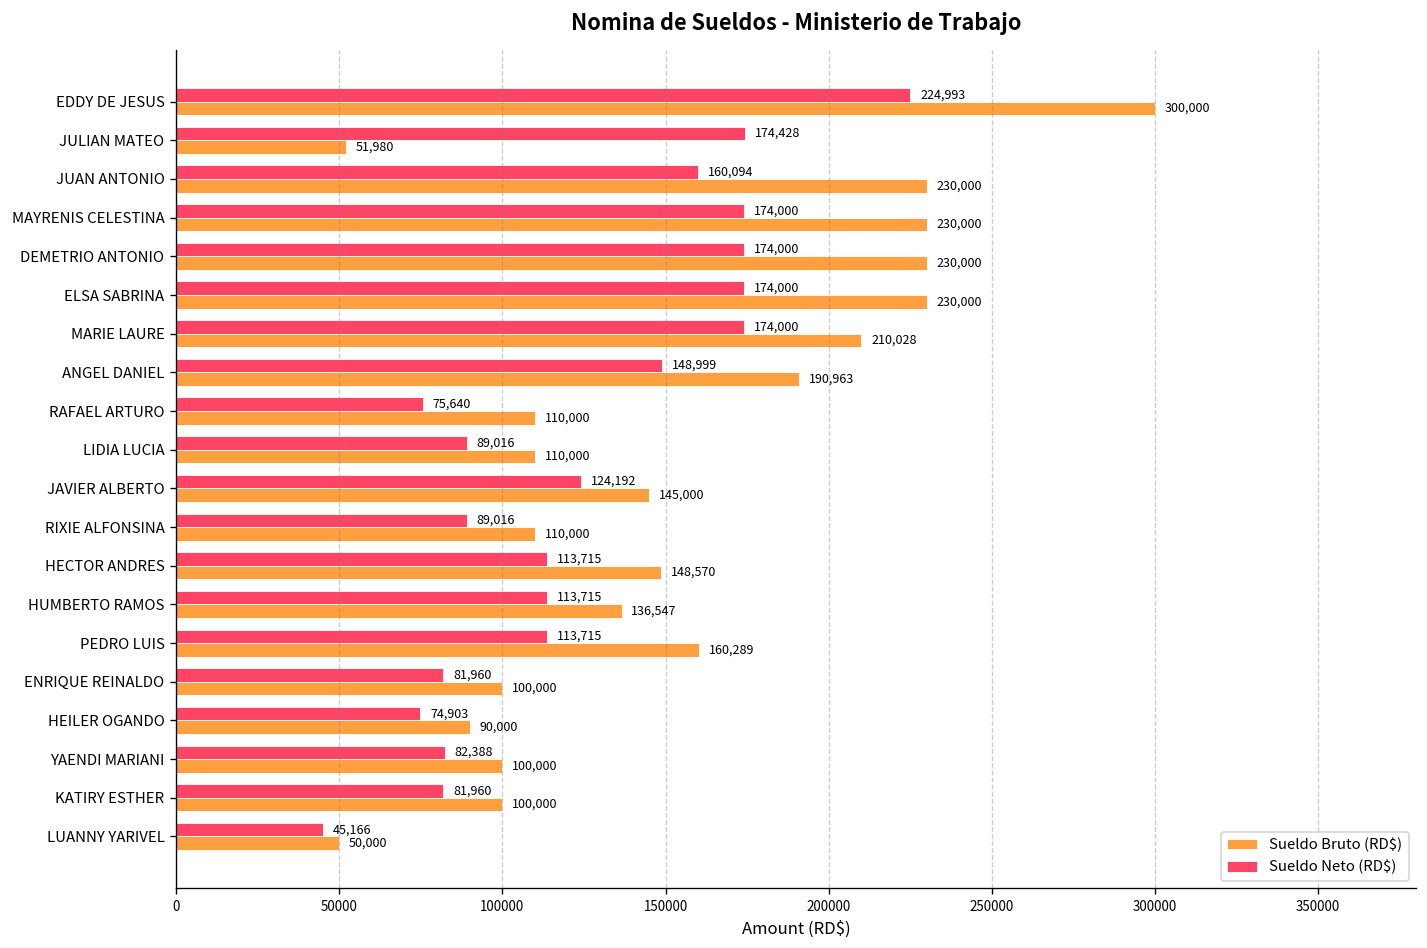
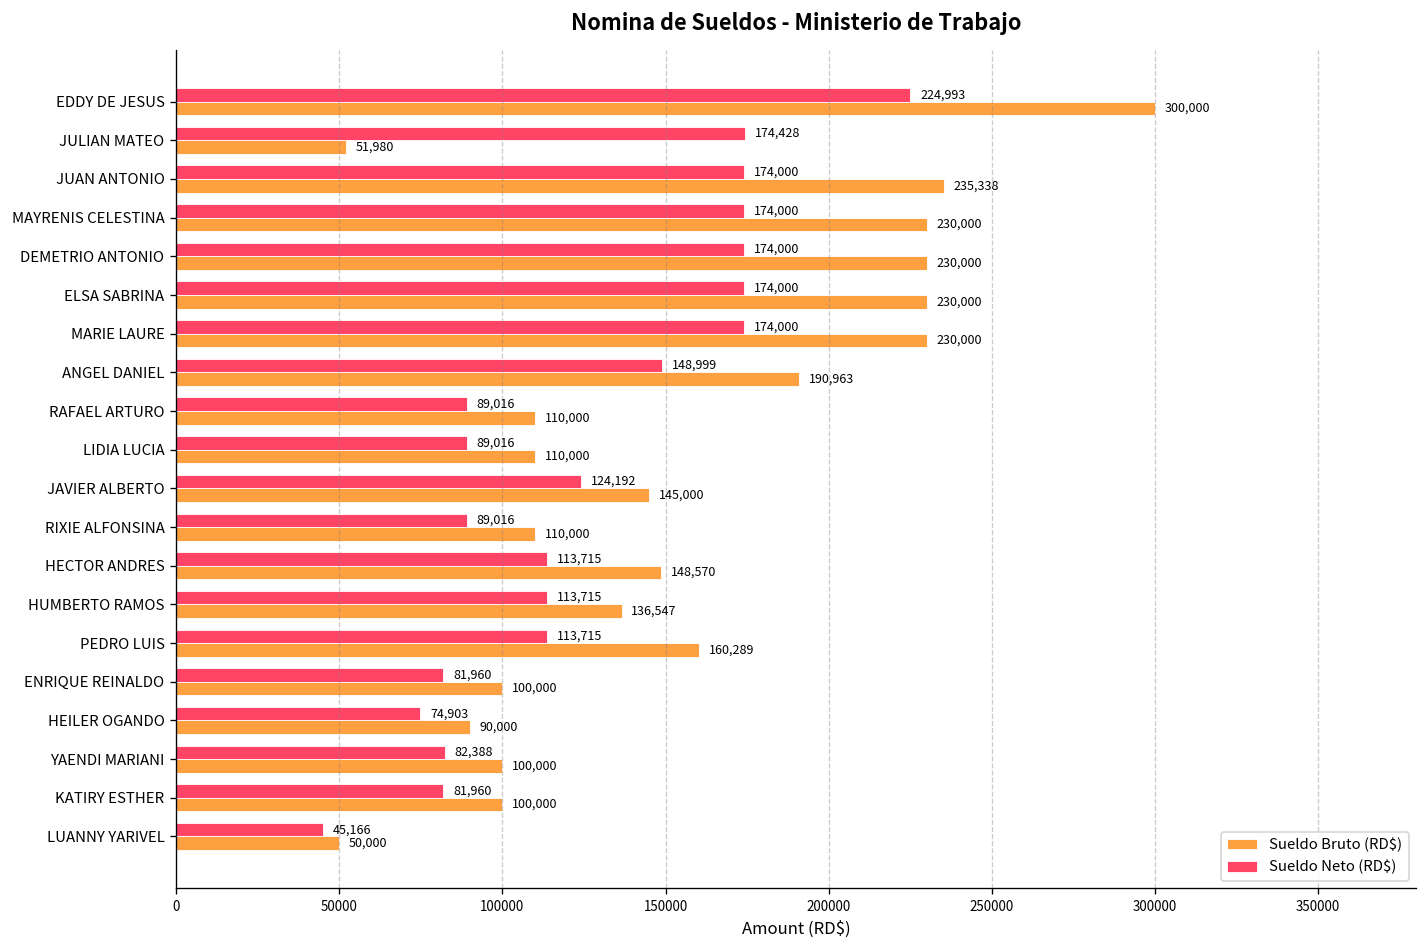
Sueldo Neto (RD$), JUAN ANTONIO: 160,094 -> 174,000
Sueldo Bruto (RD$), JUAN ANTONIO: 230,000 -> 235,338
Sueldo Bruto (RD$), MARIE LAURE: 210,028 -> 230,000
Sueldo Neto (RD$), RAFAEL ARTURO: 75,640 -> 89,016
